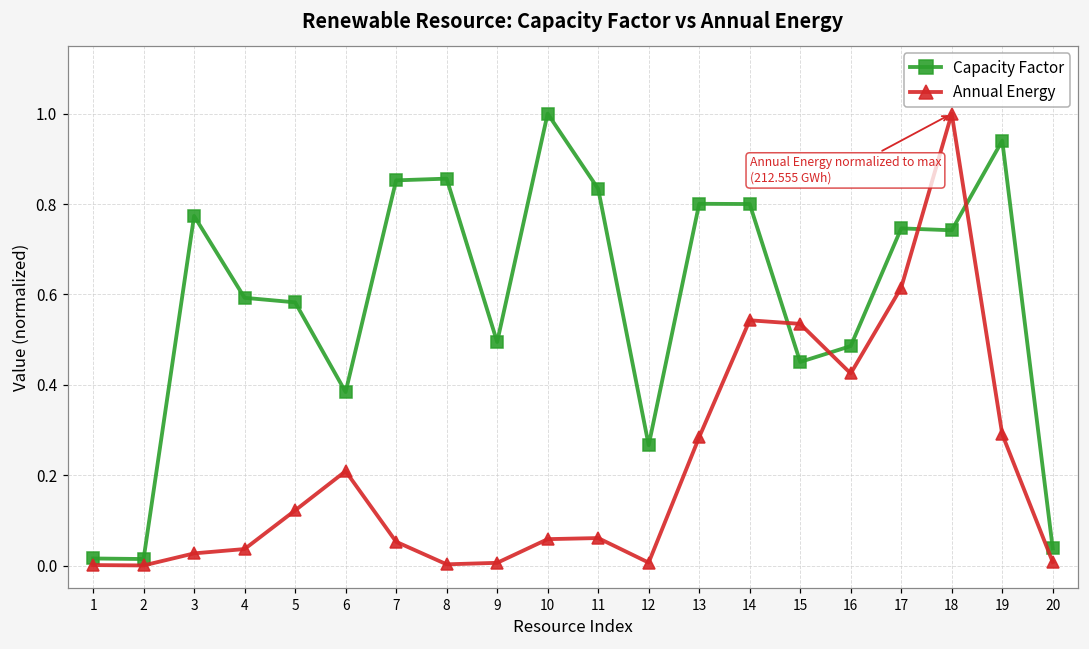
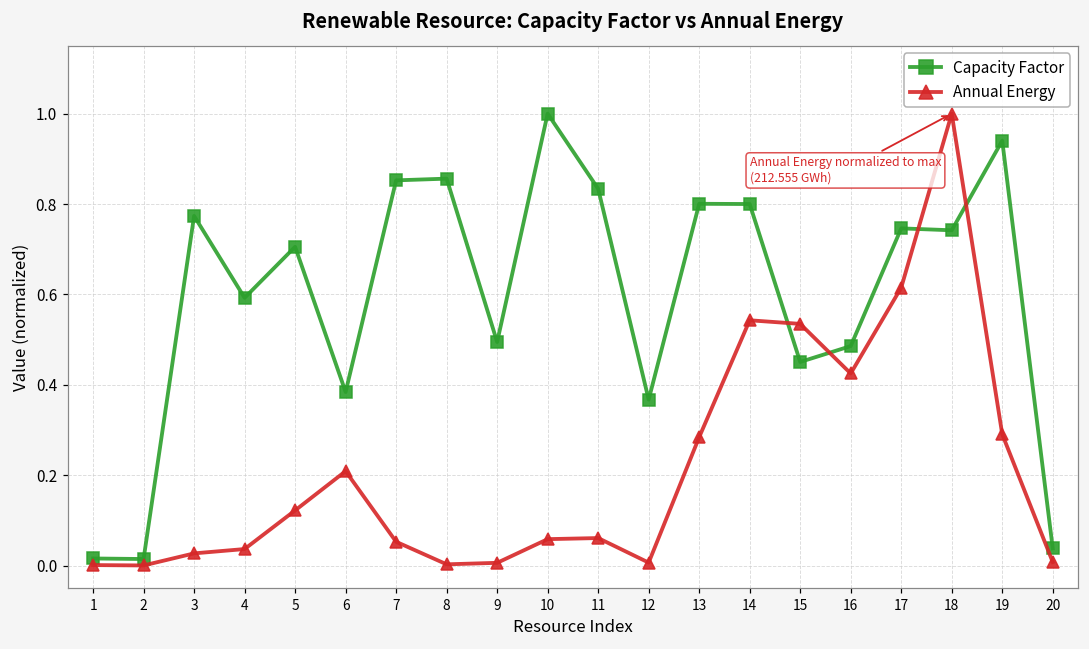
Capacity Factor, 5: 0.58 -> 0.71
Capacity Factor, 12: 0.27 -> 0.37
